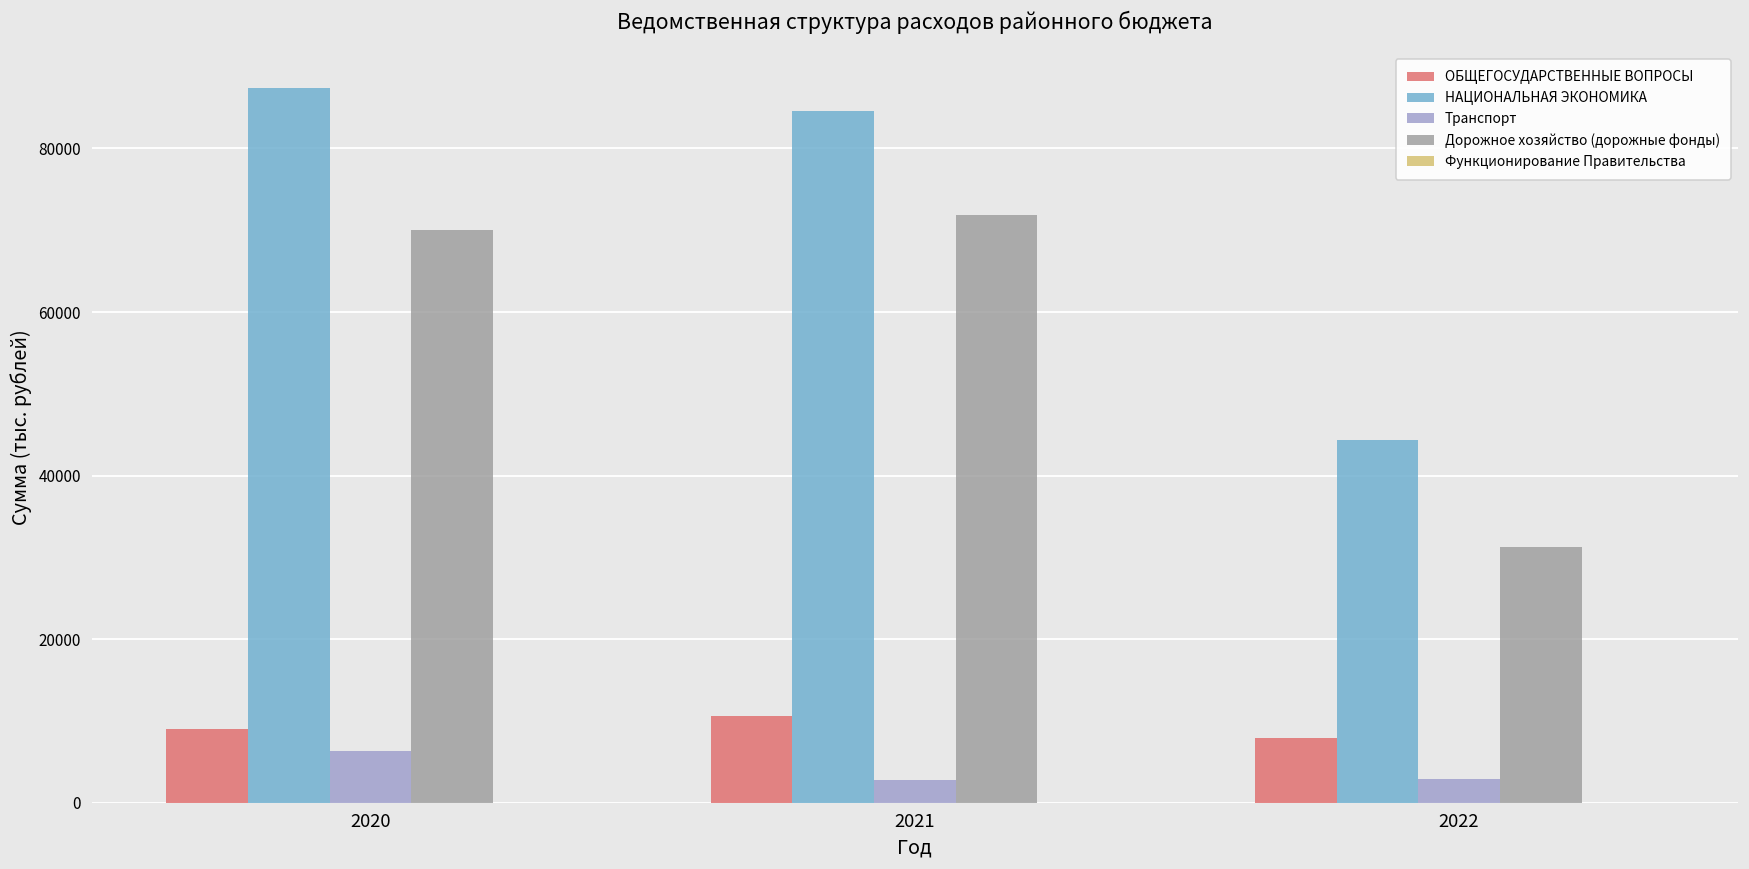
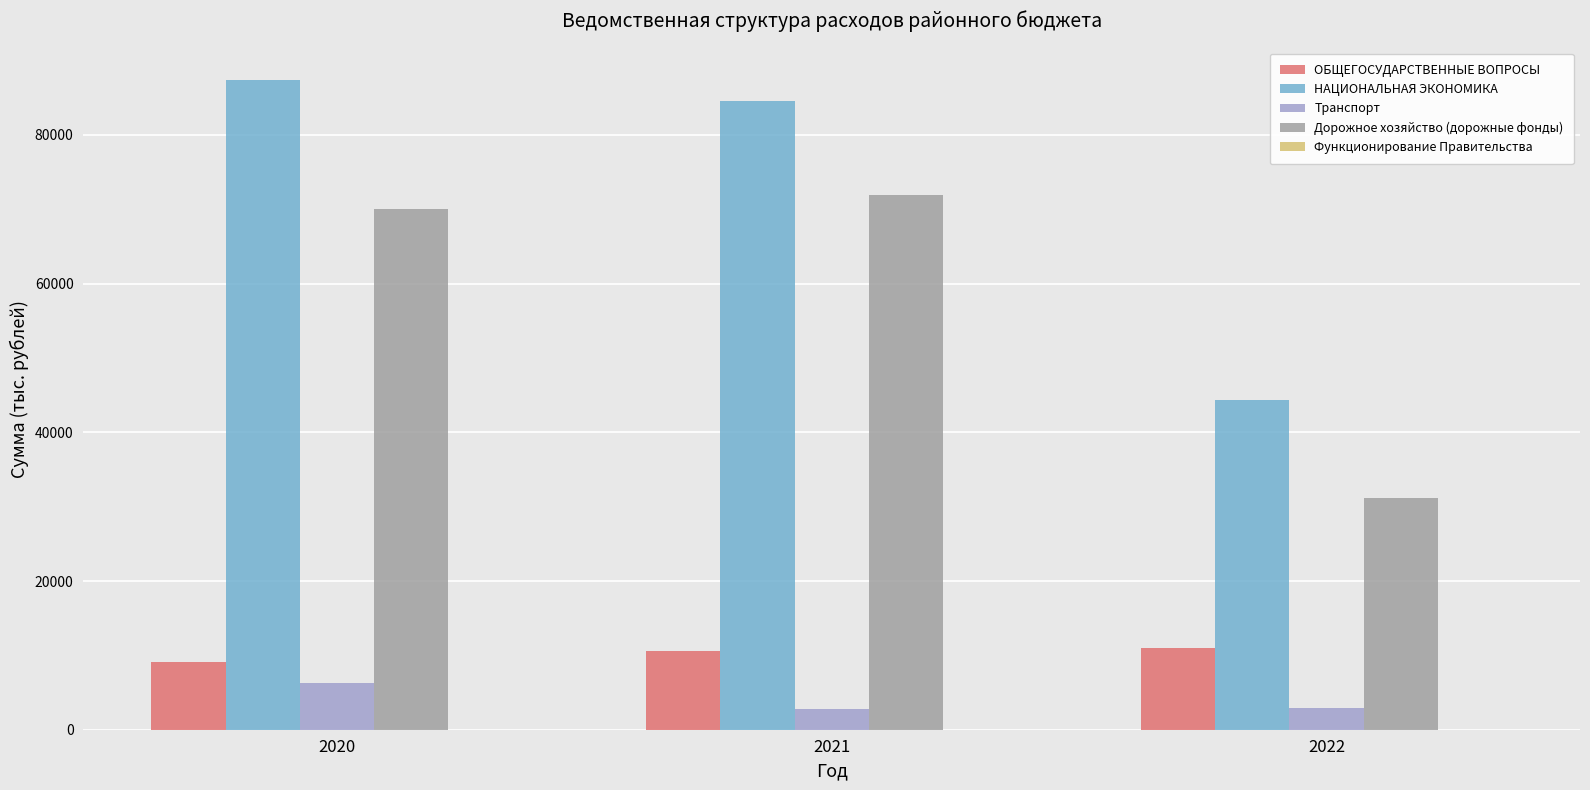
ОБЩЕГОСУДАРСТВЕННЫЕ ВОПРОСЫ, 2022: 8000 -> 11000
